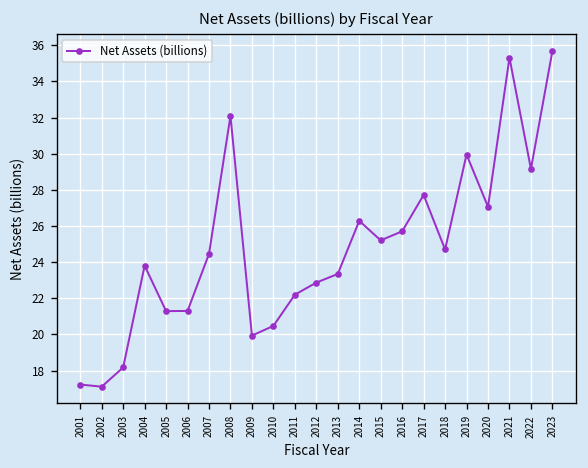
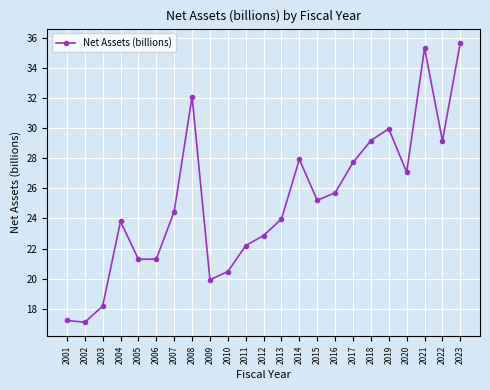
2013: 23.3 -> 24.0
2014: 26.3 -> 27.9
2018: 24.7 -> 29.2
